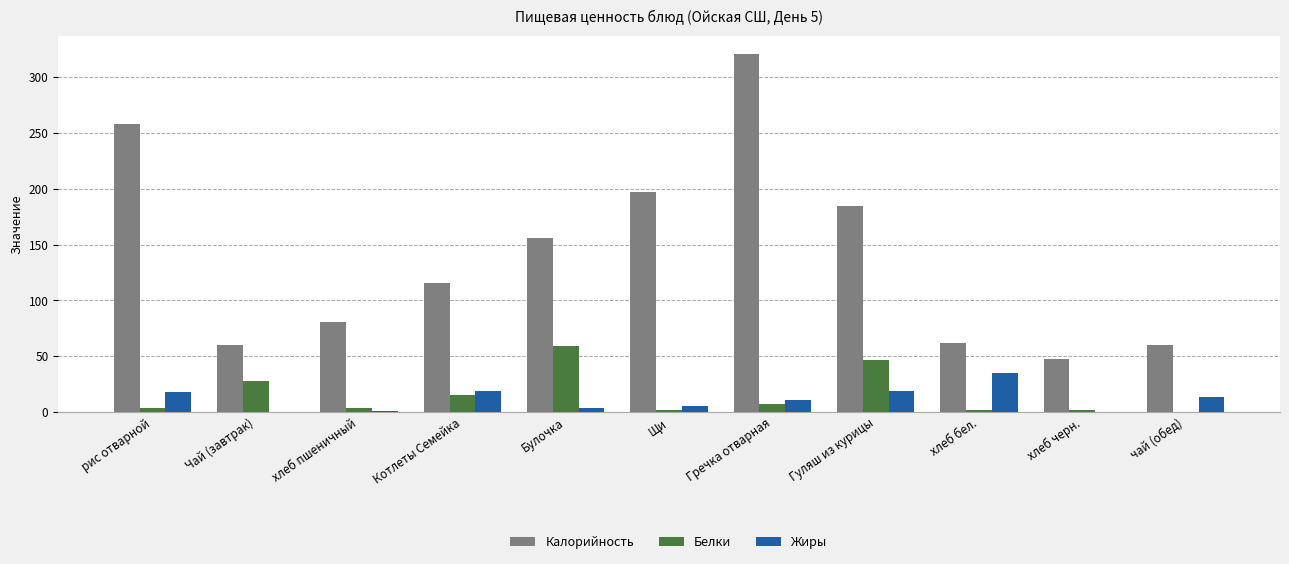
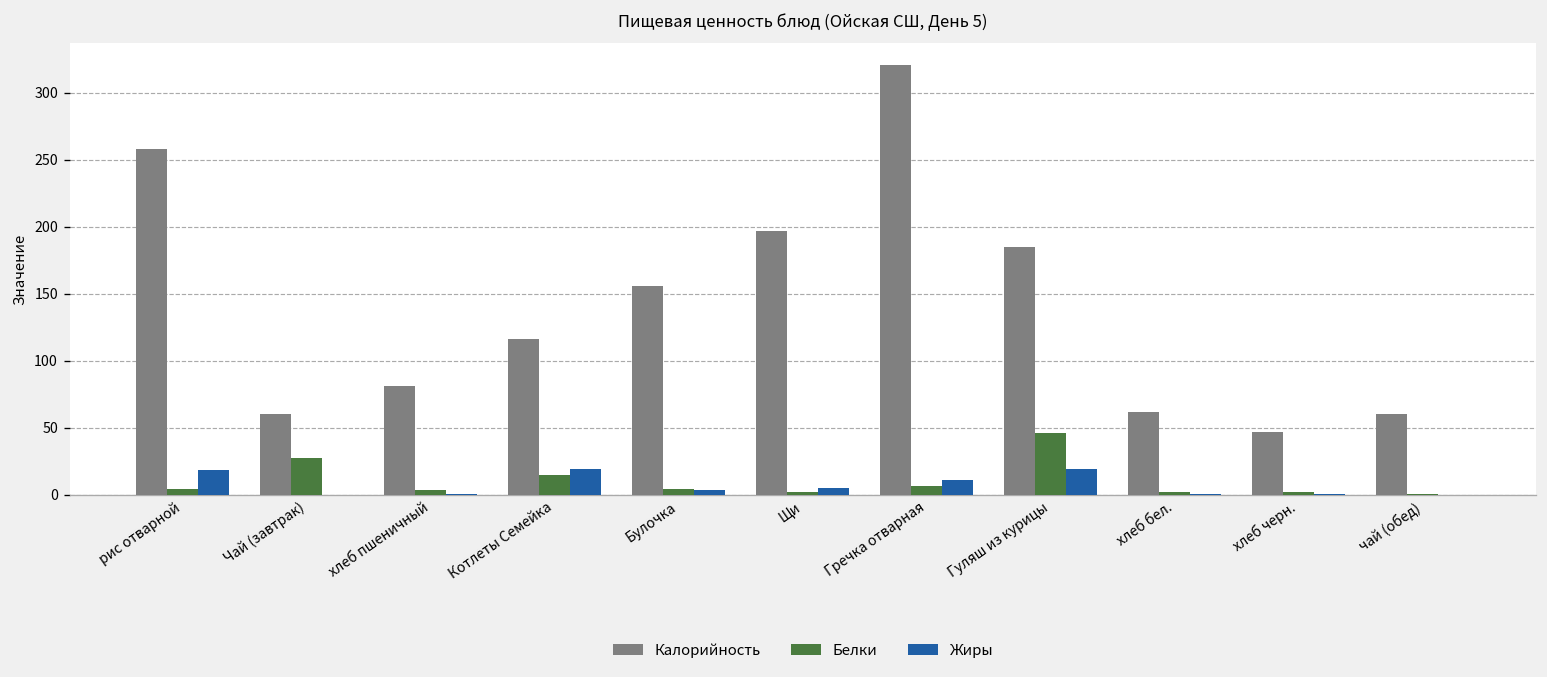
Белки, Булочка: 59 -> 4
Жиры, хлеб бел.: 35 -> 0
Жиры, чай (обед): 14 -> 0
